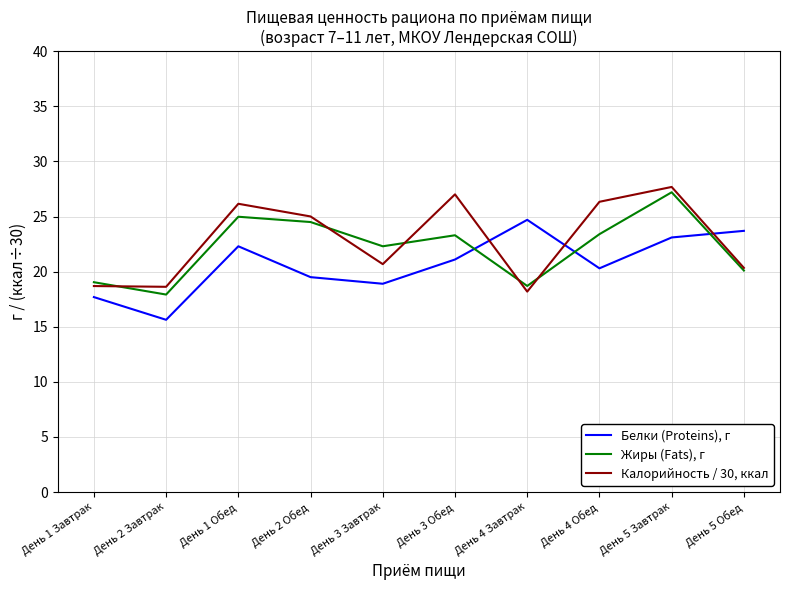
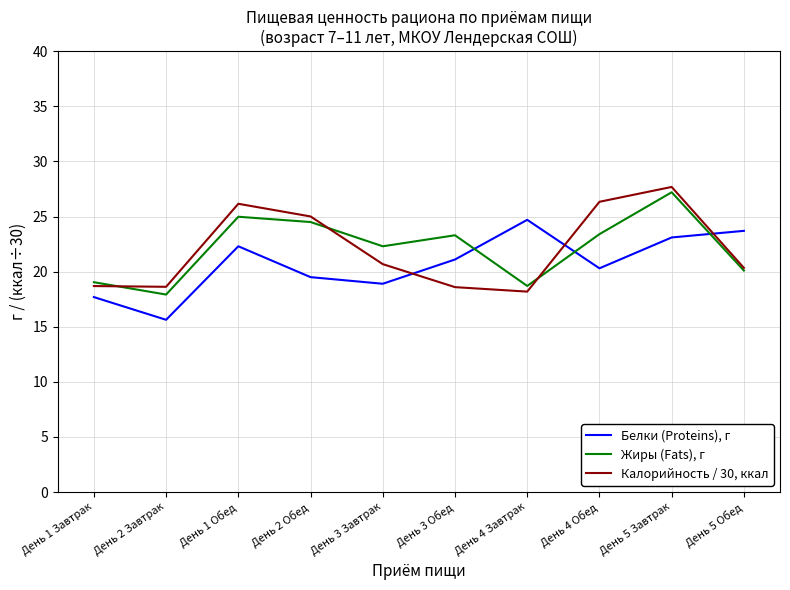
Калорийность / 30, ккал, День 3 Обед: 27.0 -> 18.6
